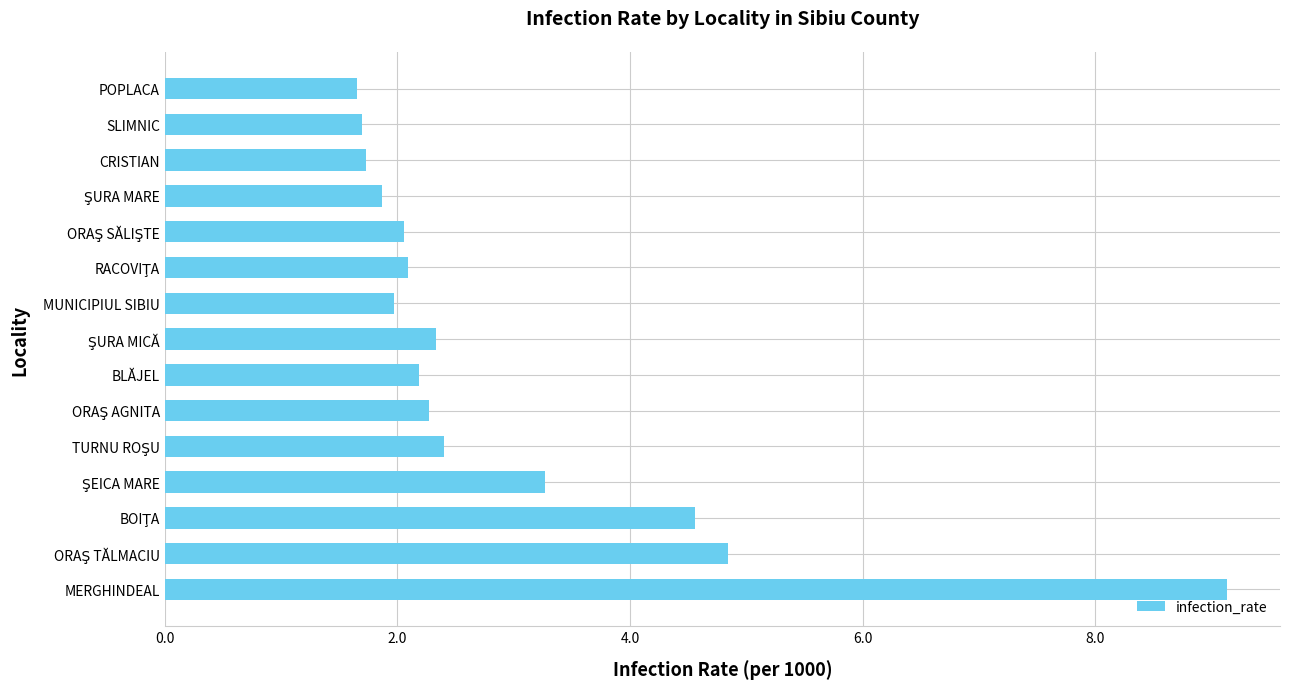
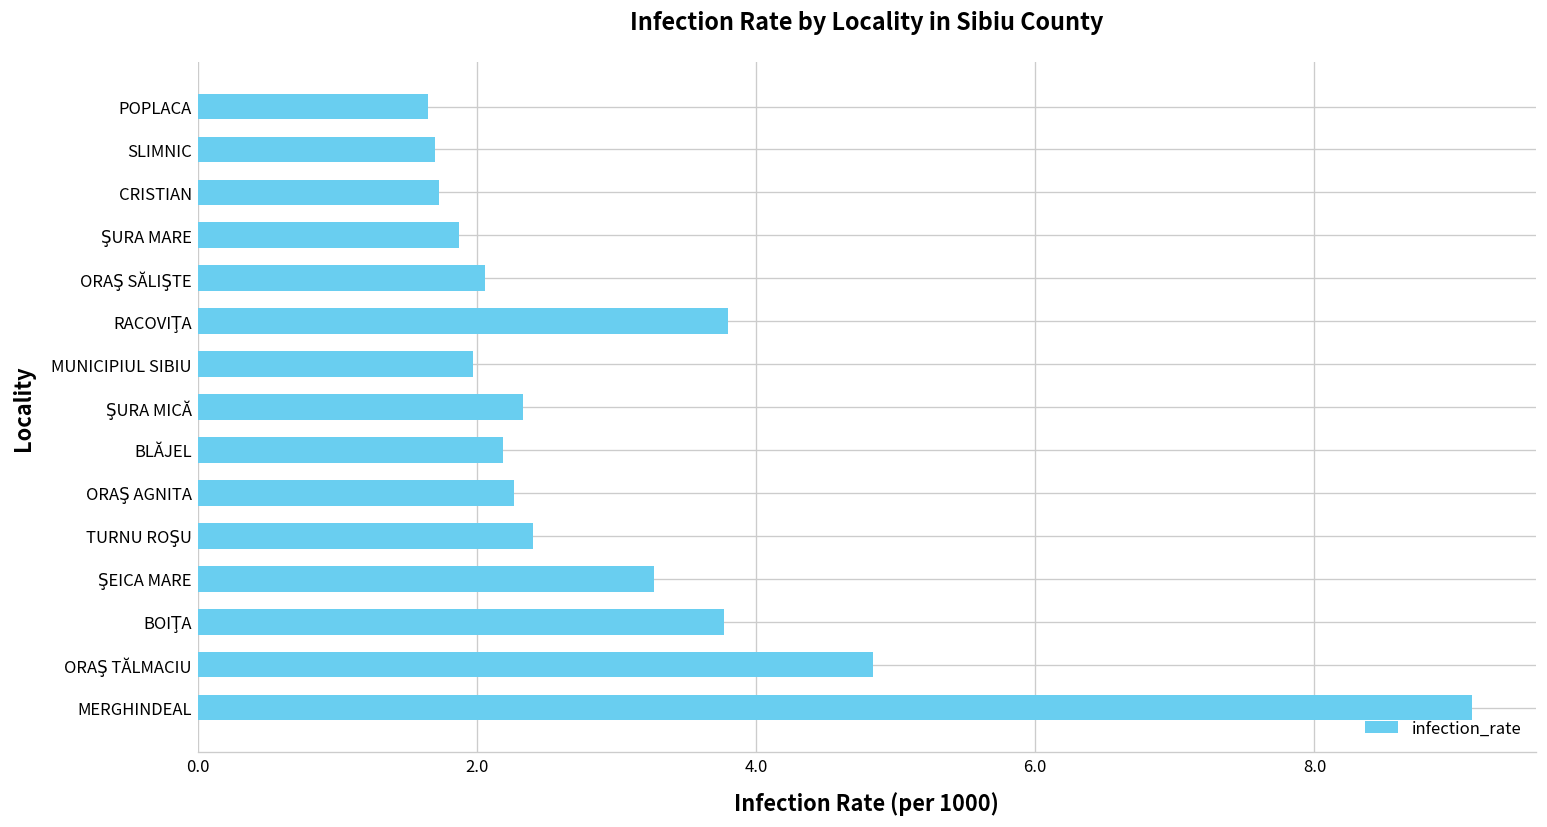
RACOVIŢA: 2.09 -> 3.80
BOIŢA: 4.56 -> 3.77
